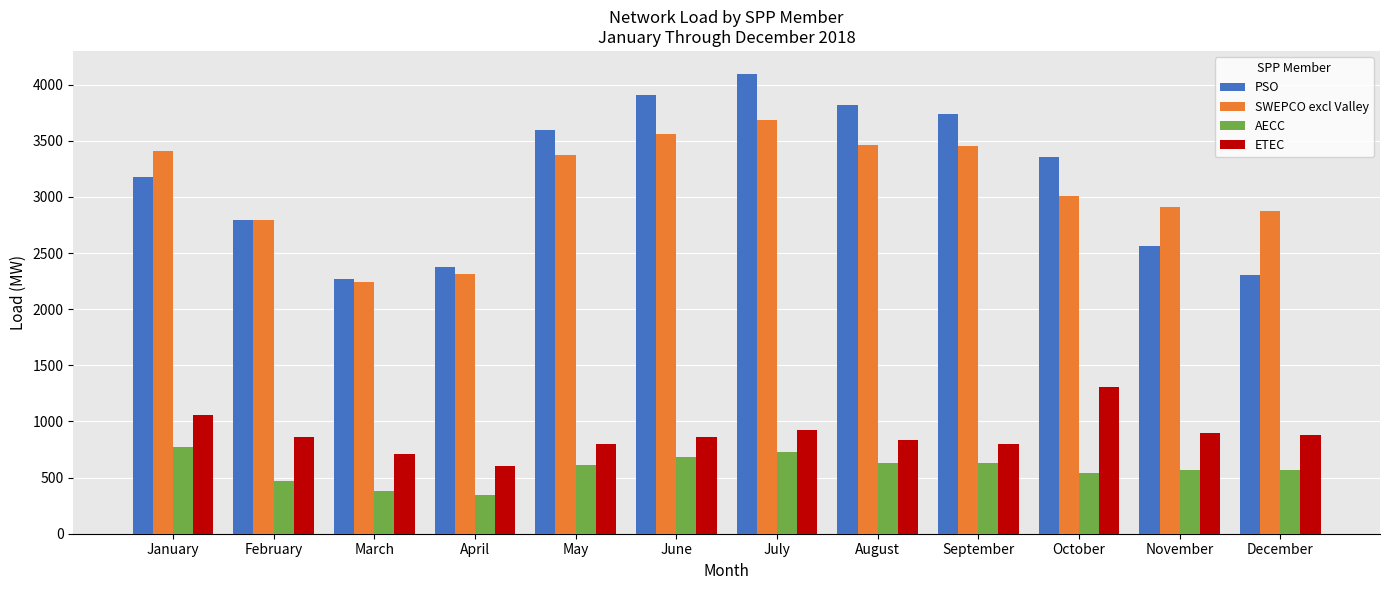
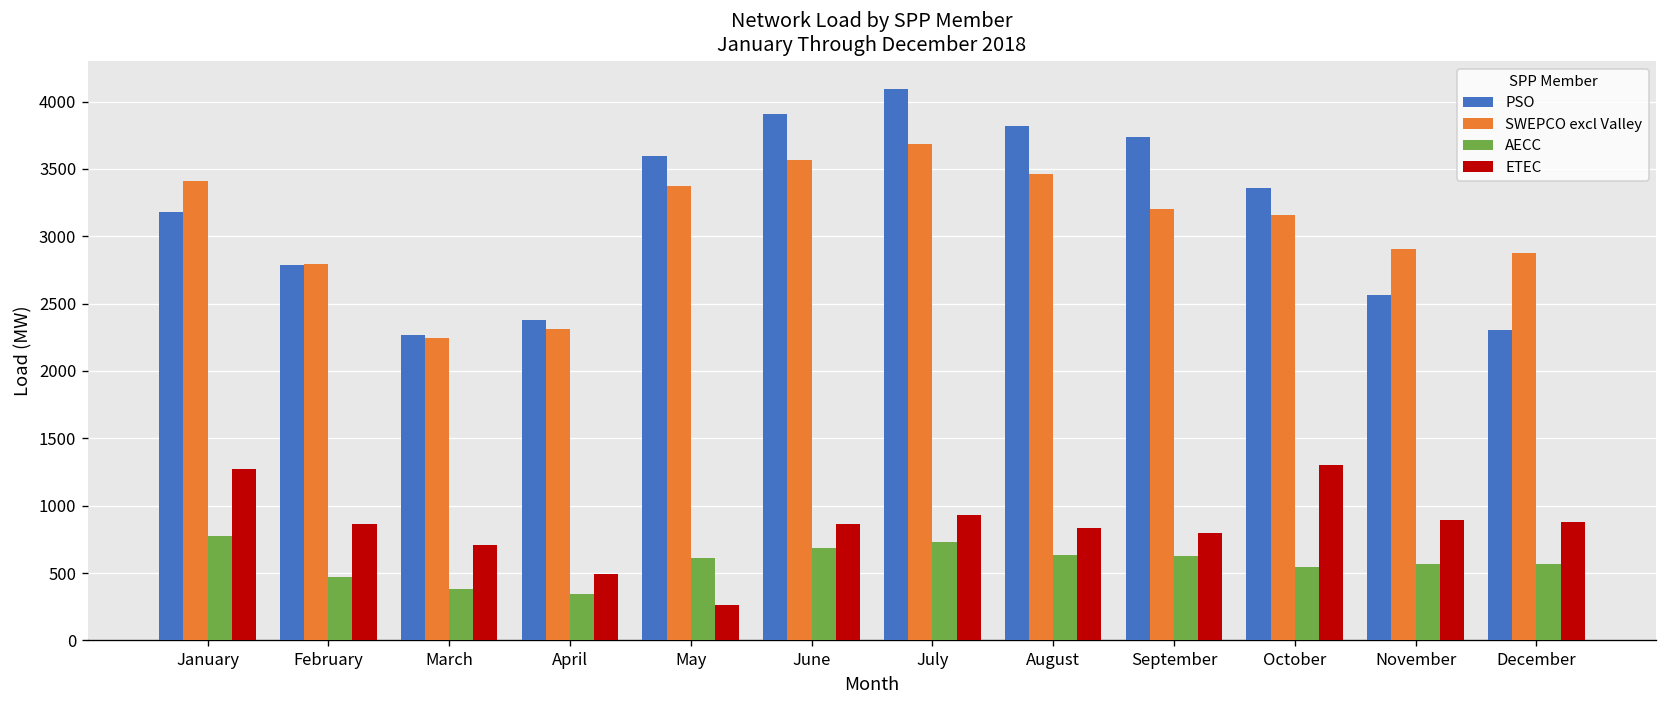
ETEC, January: 1060 -> 1280
ETEC, April: 610 -> 500
ETEC, May: 800 -> 260
SWEPCO excl Valley, September: 3460 -> 3210
SWEPCO excl Valley, October: 3010 -> 3160
